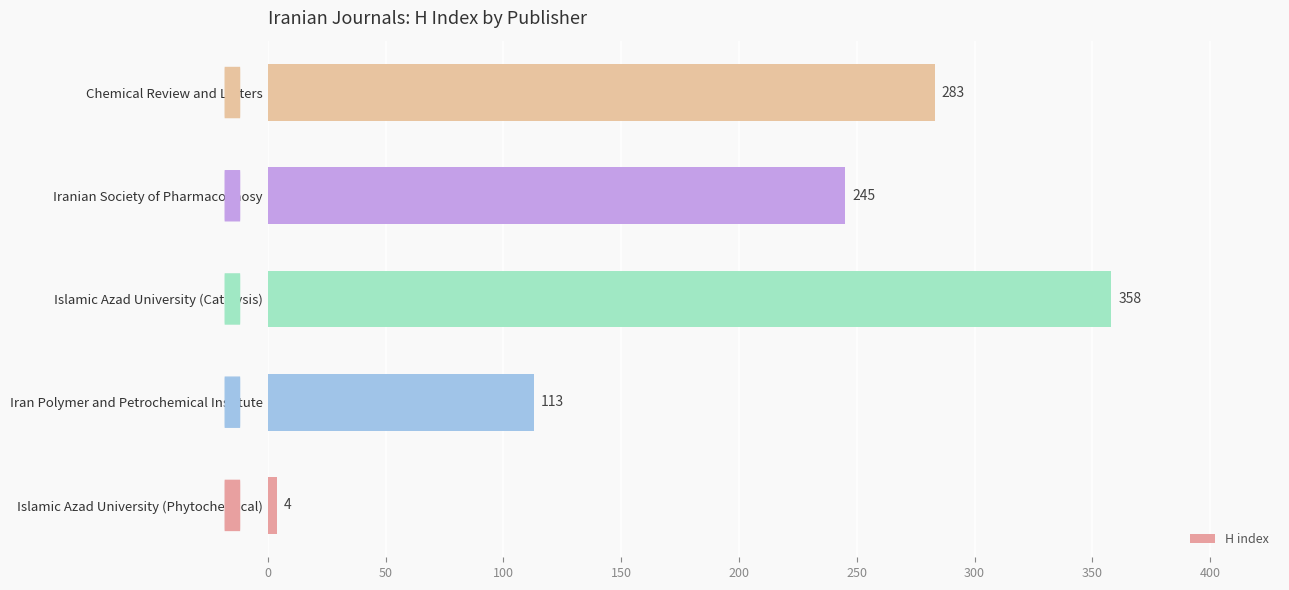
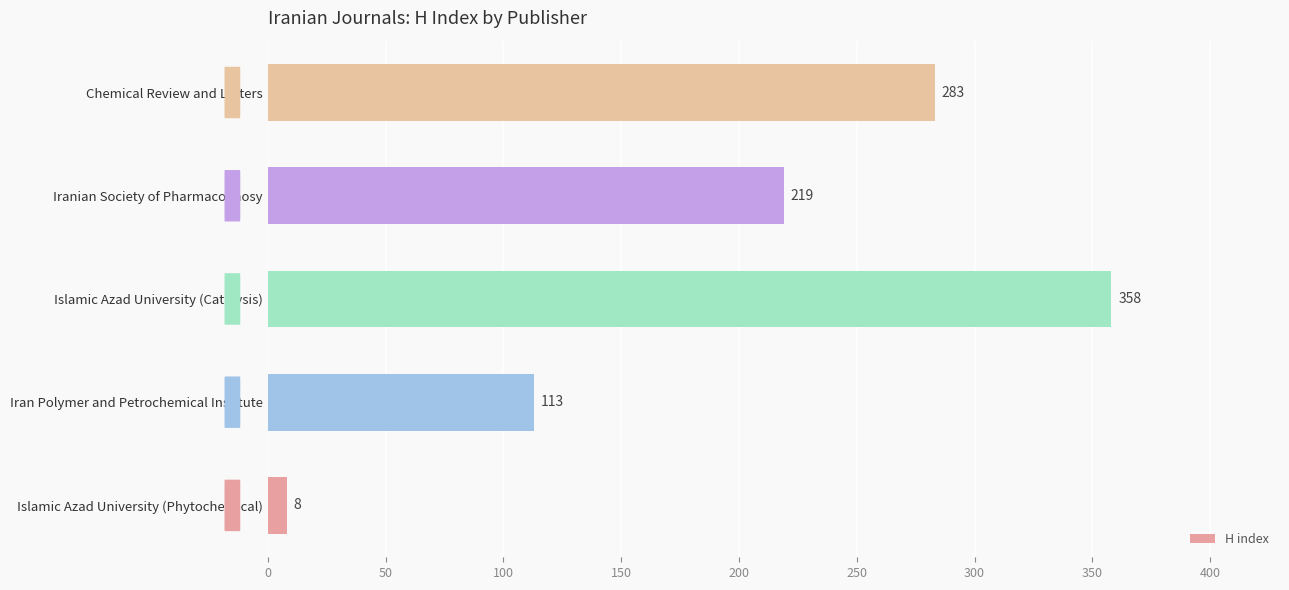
Iranian Society of Pharmacognosy: 245 -> 219
Islamic Azad University (Phytochemical): 4 -> 8
